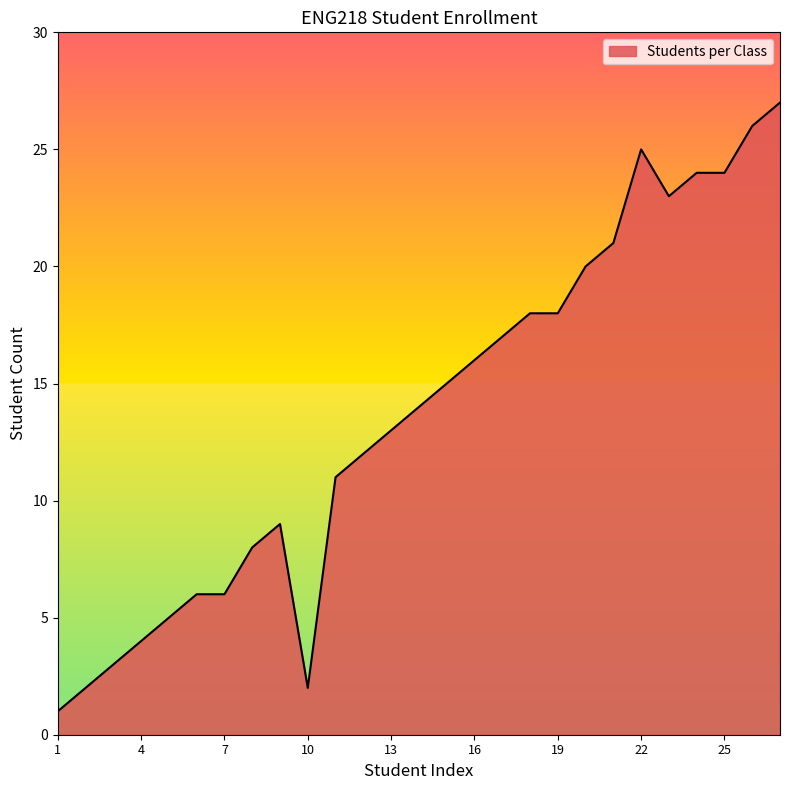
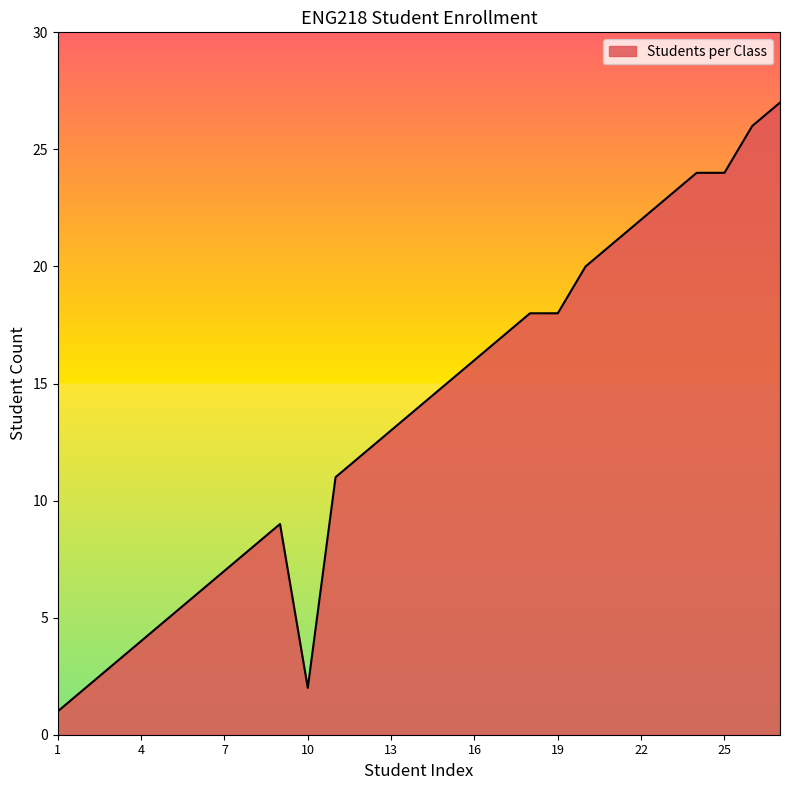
7: 6 -> 7
22: 25 -> 22
